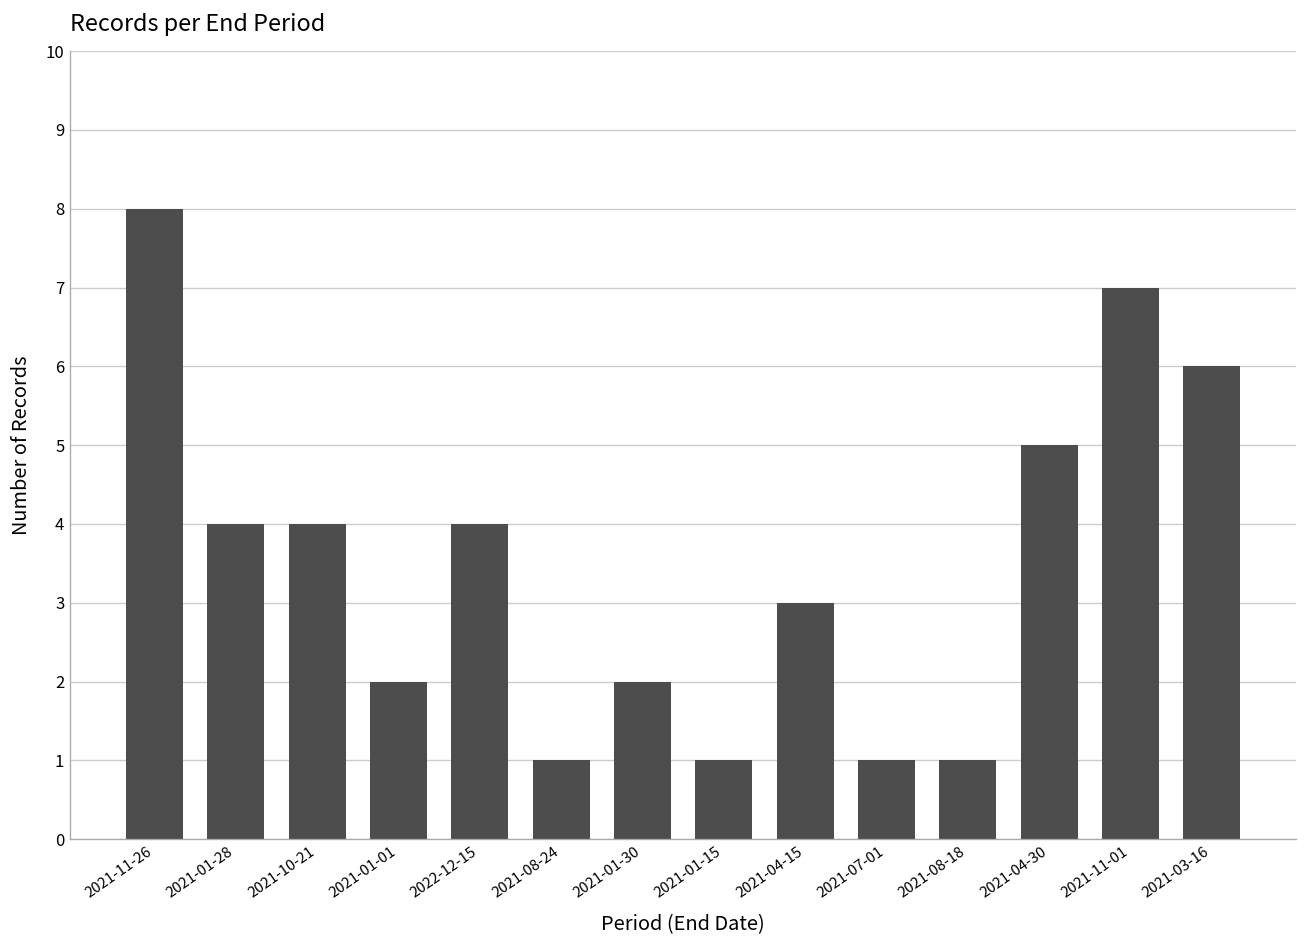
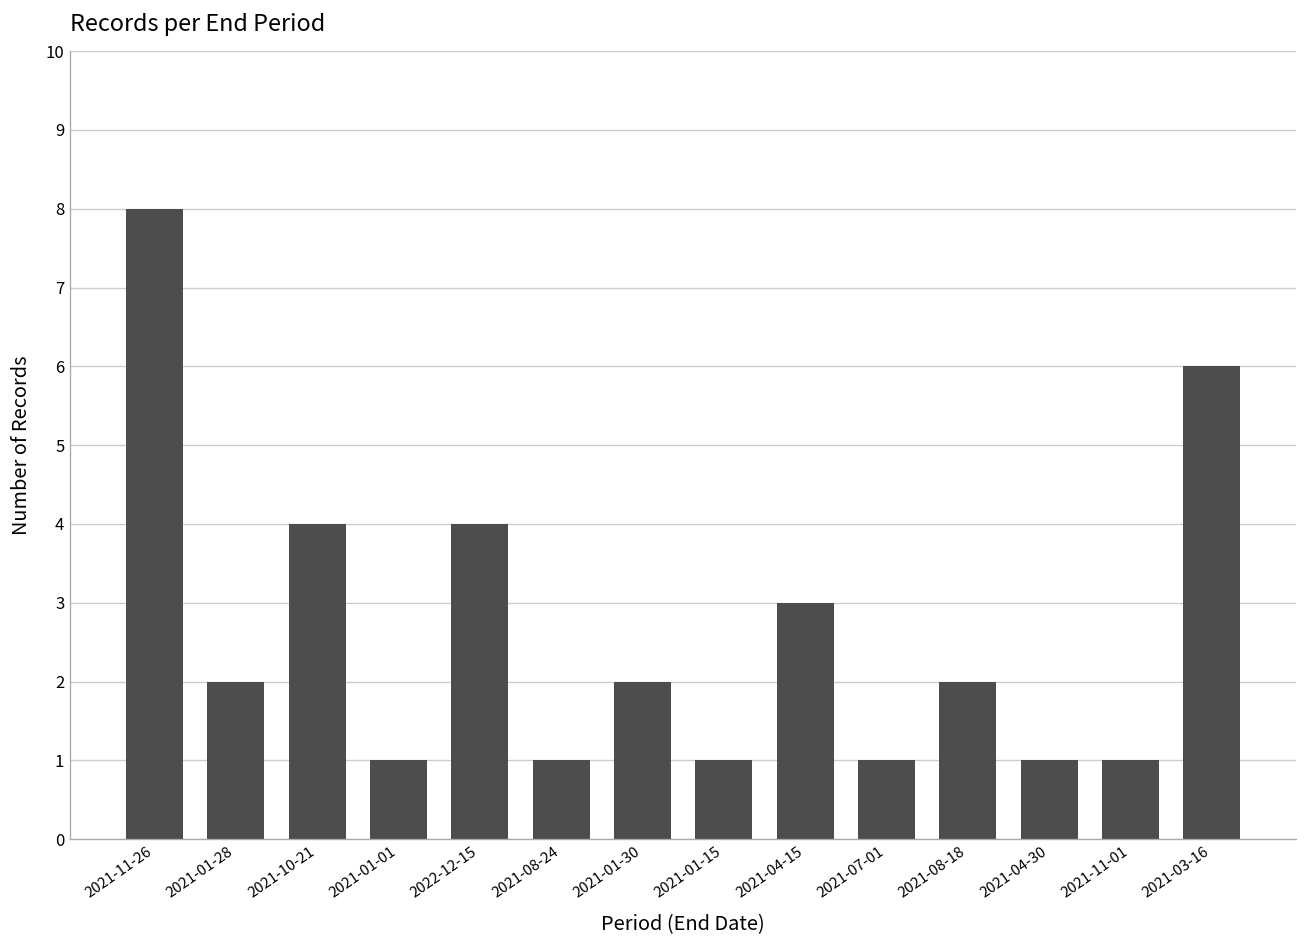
2021-01-28: 4 -> 2
2021-01-01: 2 -> 1
2021-08-18: 1 -> 2
2021-04-30: 5 -> 1
2021-11-01: 7 -> 1
